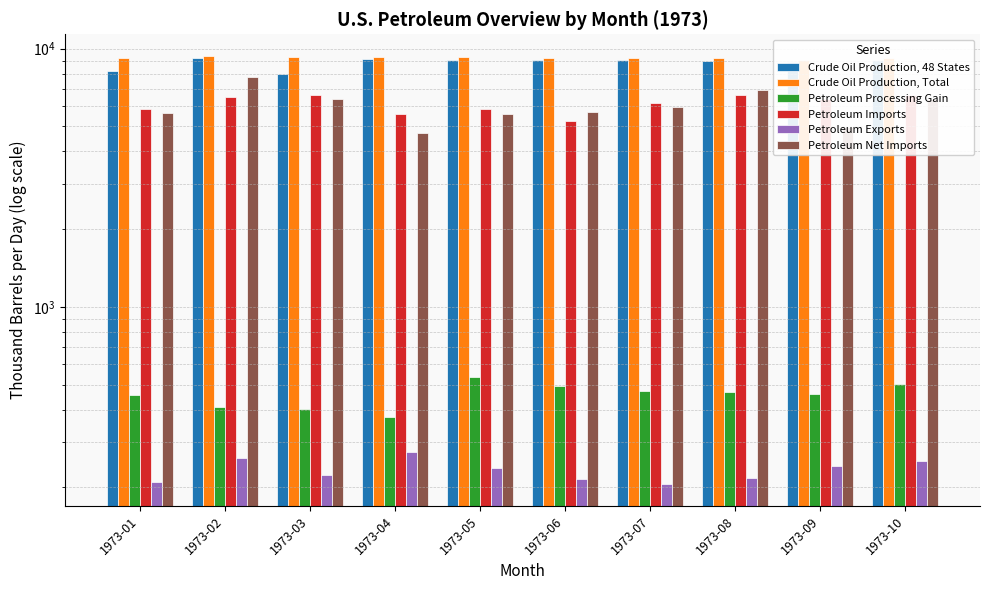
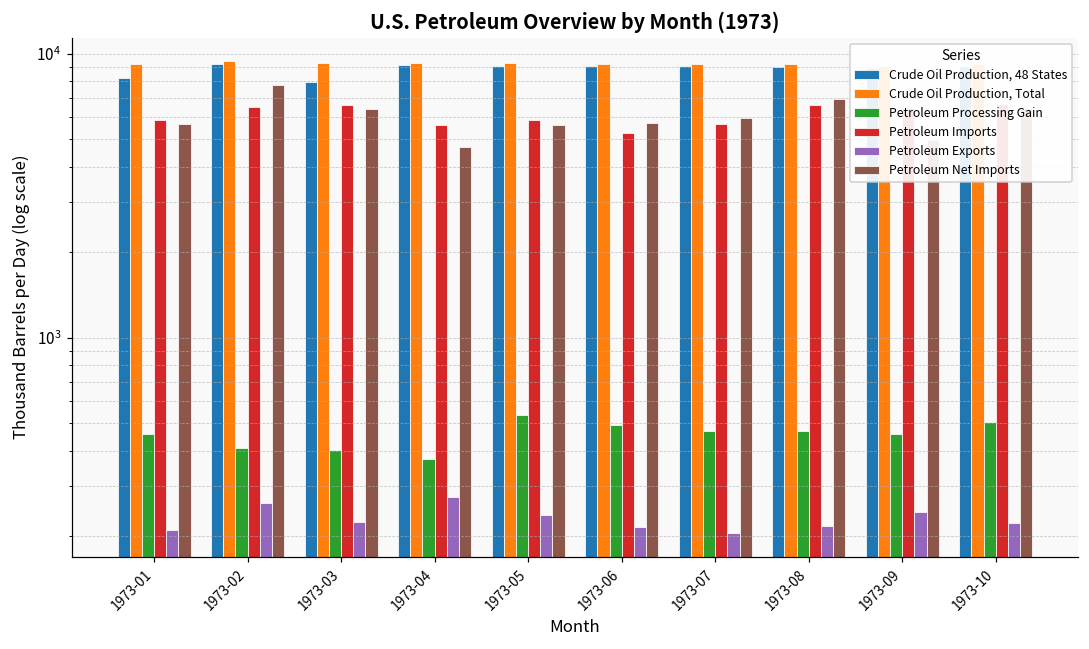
Petroleum Imports, 1973-07: 6200 -> 5600
Petroleum Exports, 1973-10: 250 -> 220
